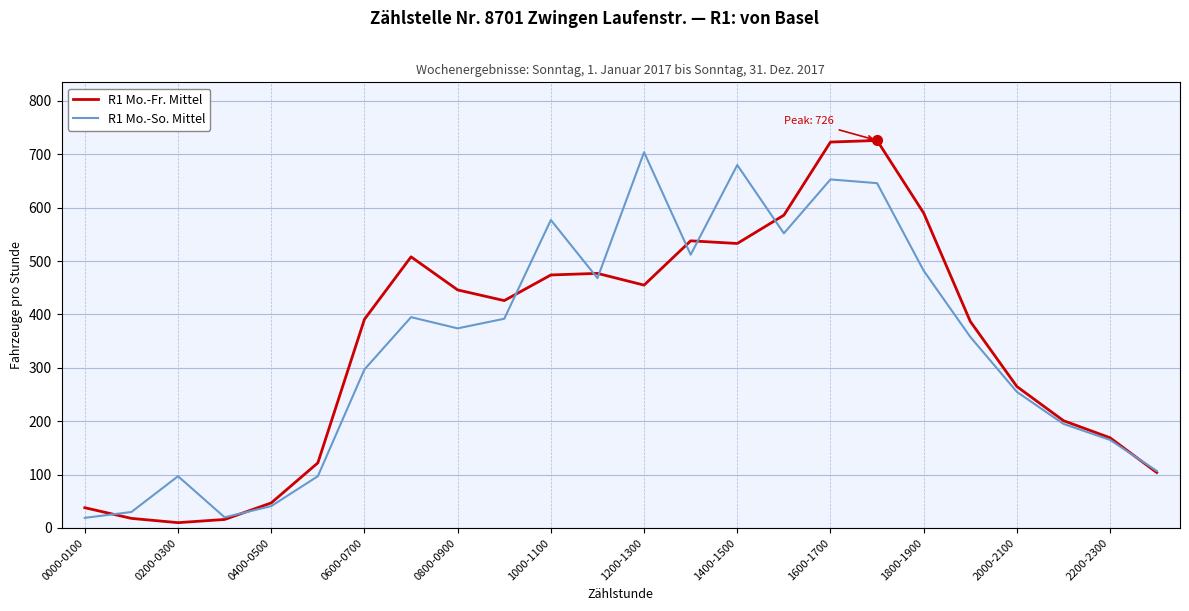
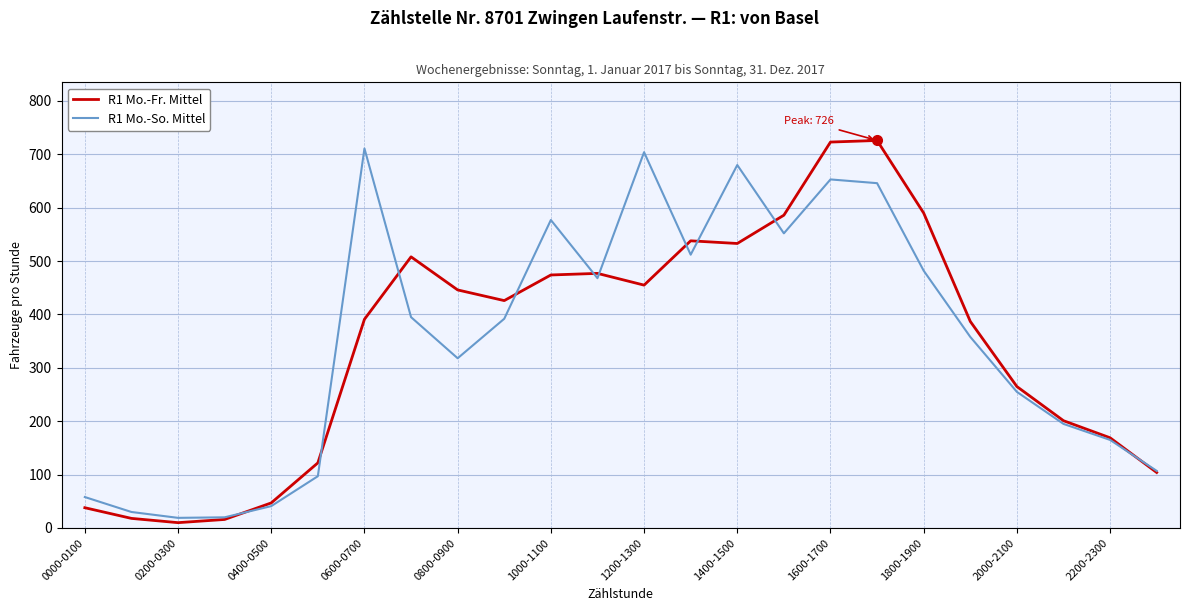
R1 Mo.-So. Mittel, 0000-0100: 20 -> 60
R1 Mo.-So. Mittel, 0200-0300: 100 -> 20
R1 Mo.-So. Mittel, 0600-0700: 300 -> 710
R1 Mo.-So. Mittel, 0800-0900: 370 -> 320
